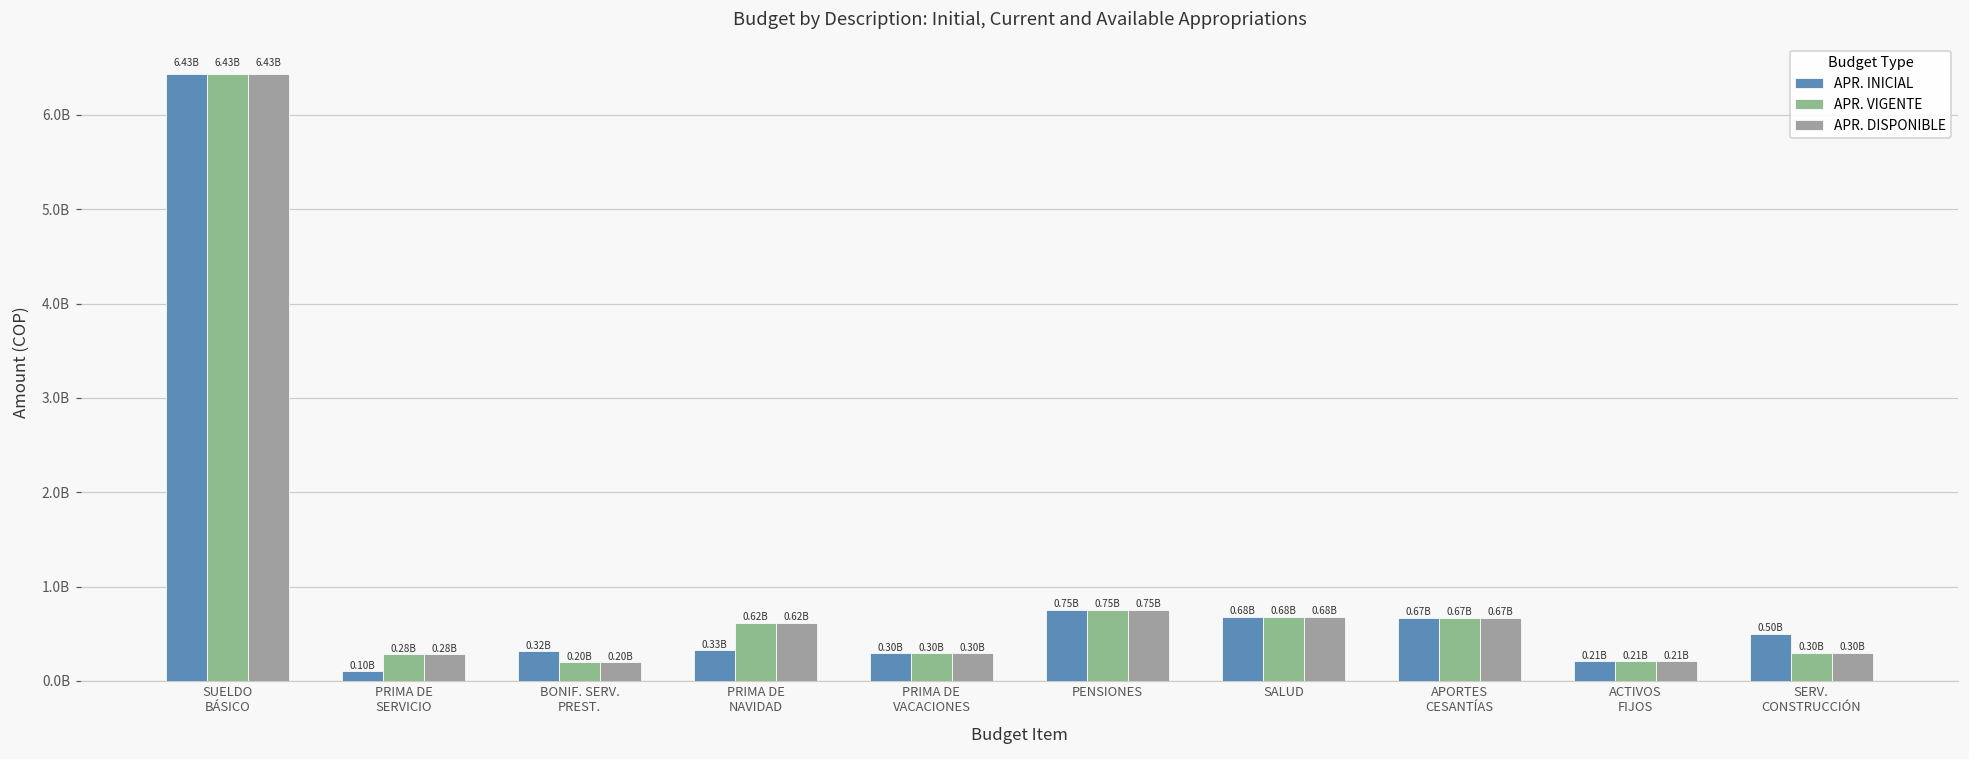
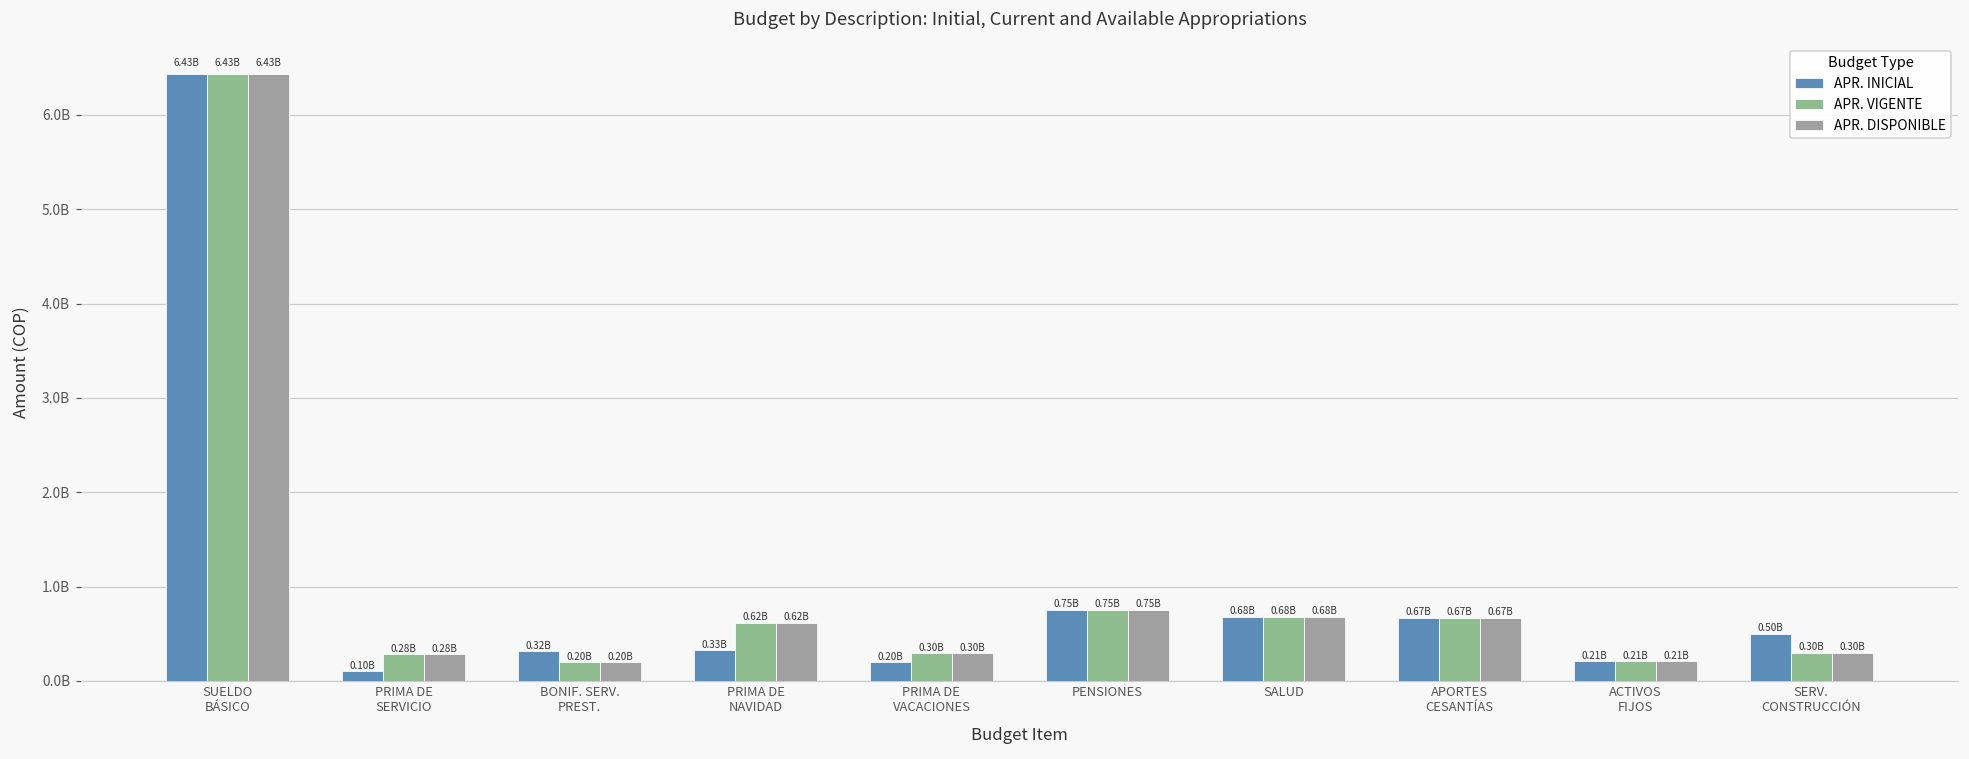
APR. INICIAL, PRIMA DE VACACIONES: 0.30B -> 0.20B
